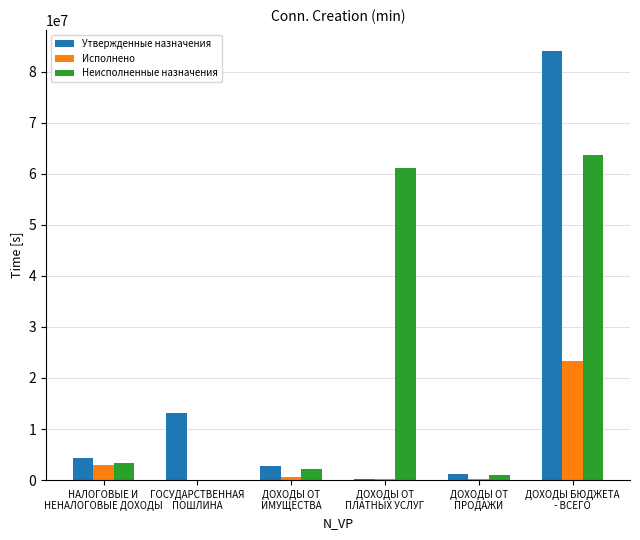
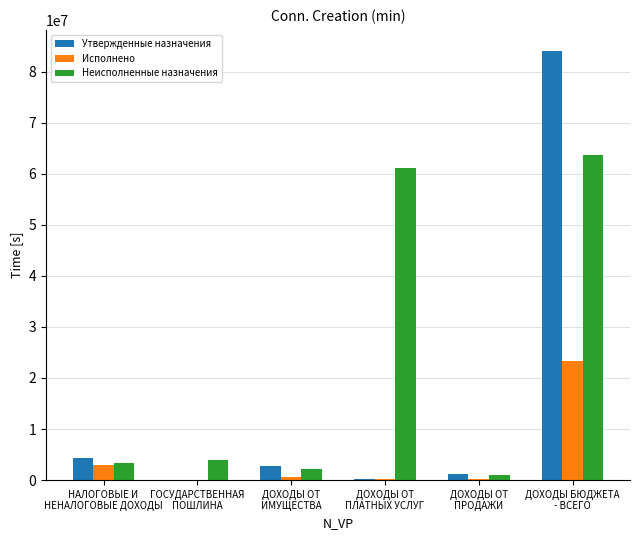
Утвержденные назначения, ГОСУДАРСТВЕННАЯ ПОШЛИНА: 13000000 -> 0
Неисполненные назначения, ГОСУДАРСТВЕННАЯ ПОШЛИНА: 0 -> 4000000
